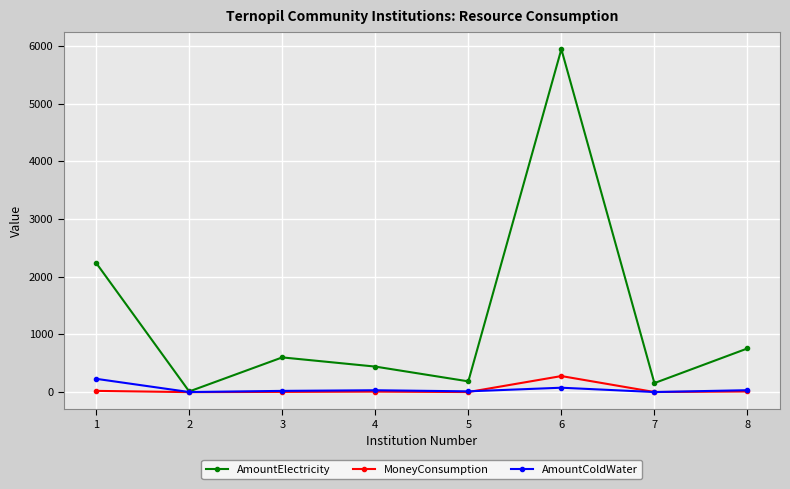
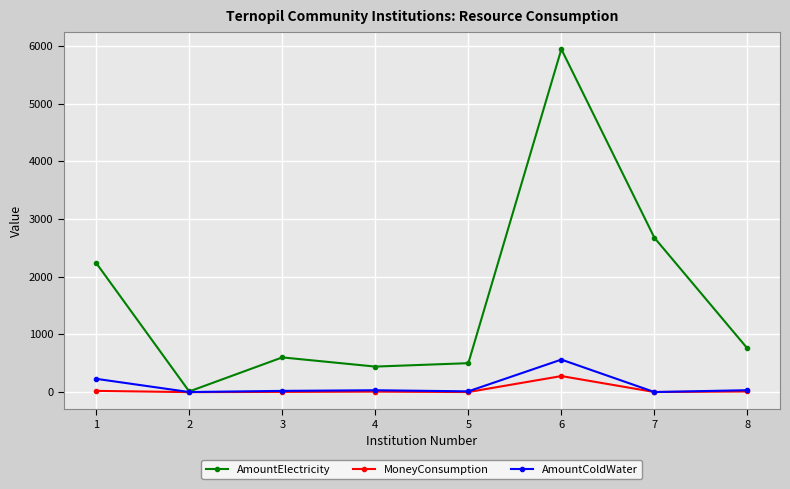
AmountElectricity, 5: 200 -> 500
AmountColdWater, 6: 100 -> 600
AmountElectricity, 7: 200 -> 2700
